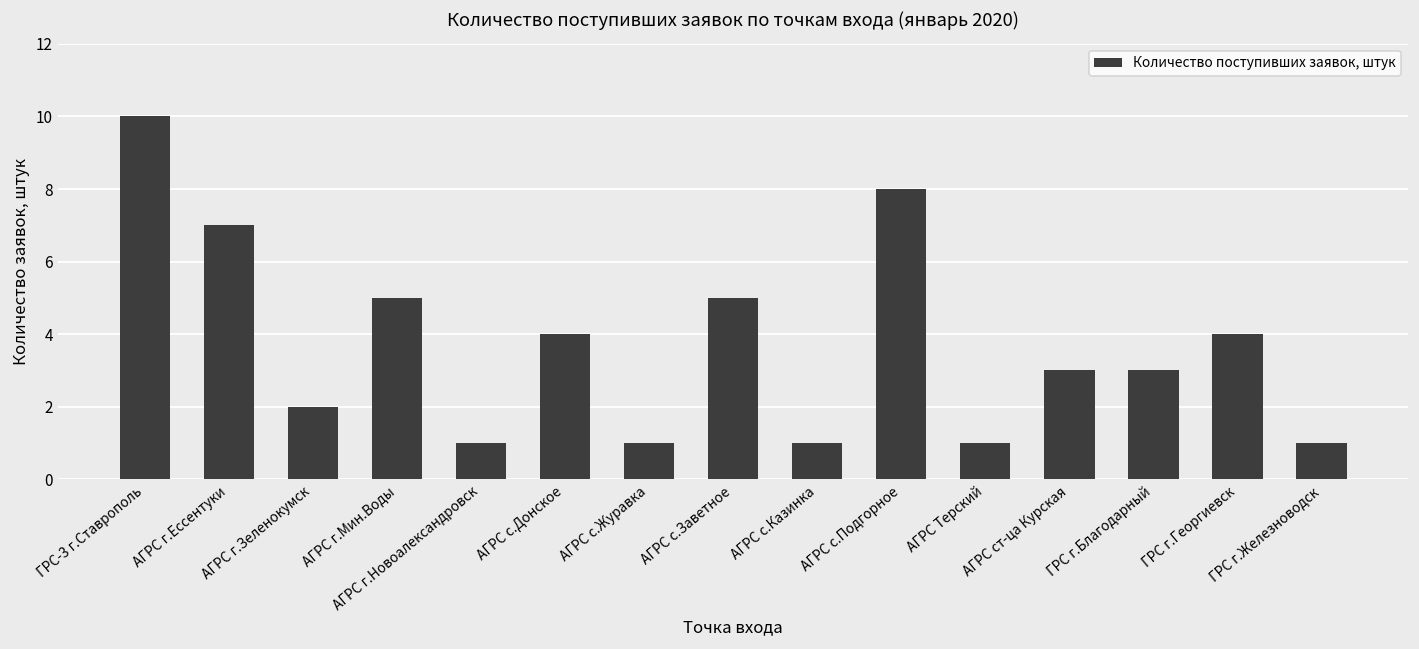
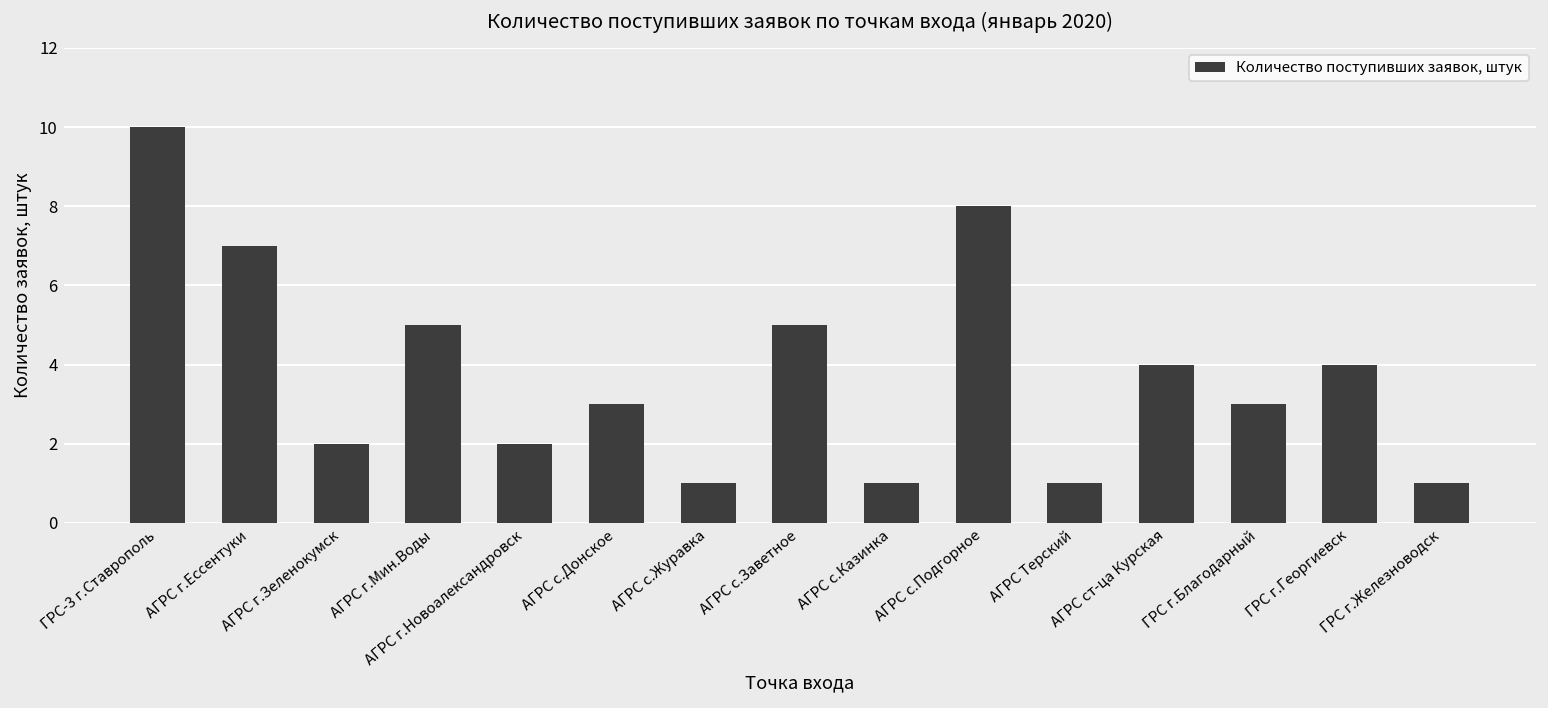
АГРС г.Новоалександровск: 1 -> 2
АГРС с.Донское: 4 -> 3
АГРС ст-ца Курская: 3 -> 4
